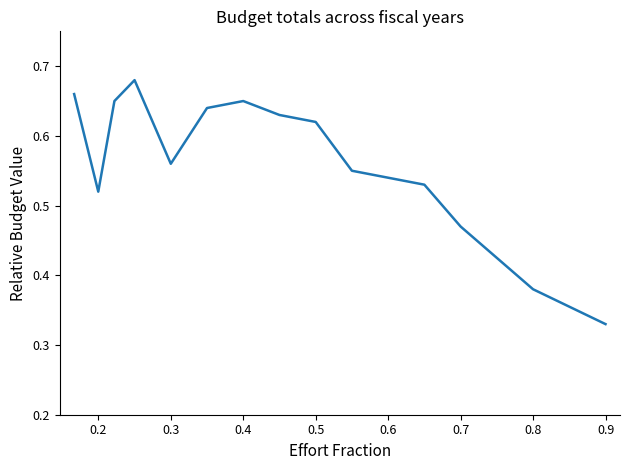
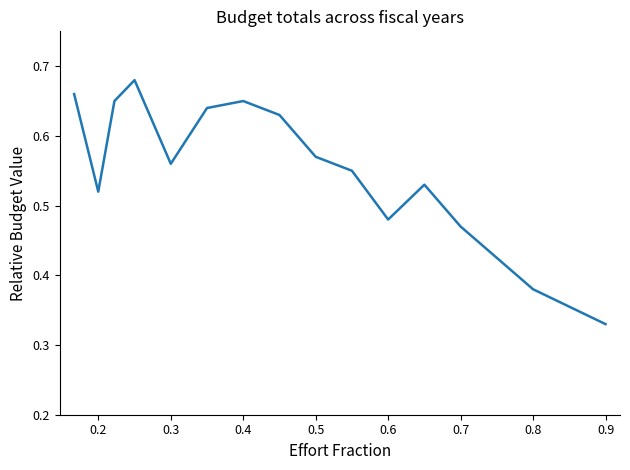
0.5: 0.62 -> 0.57
0.6: 0.54 -> 0.48
